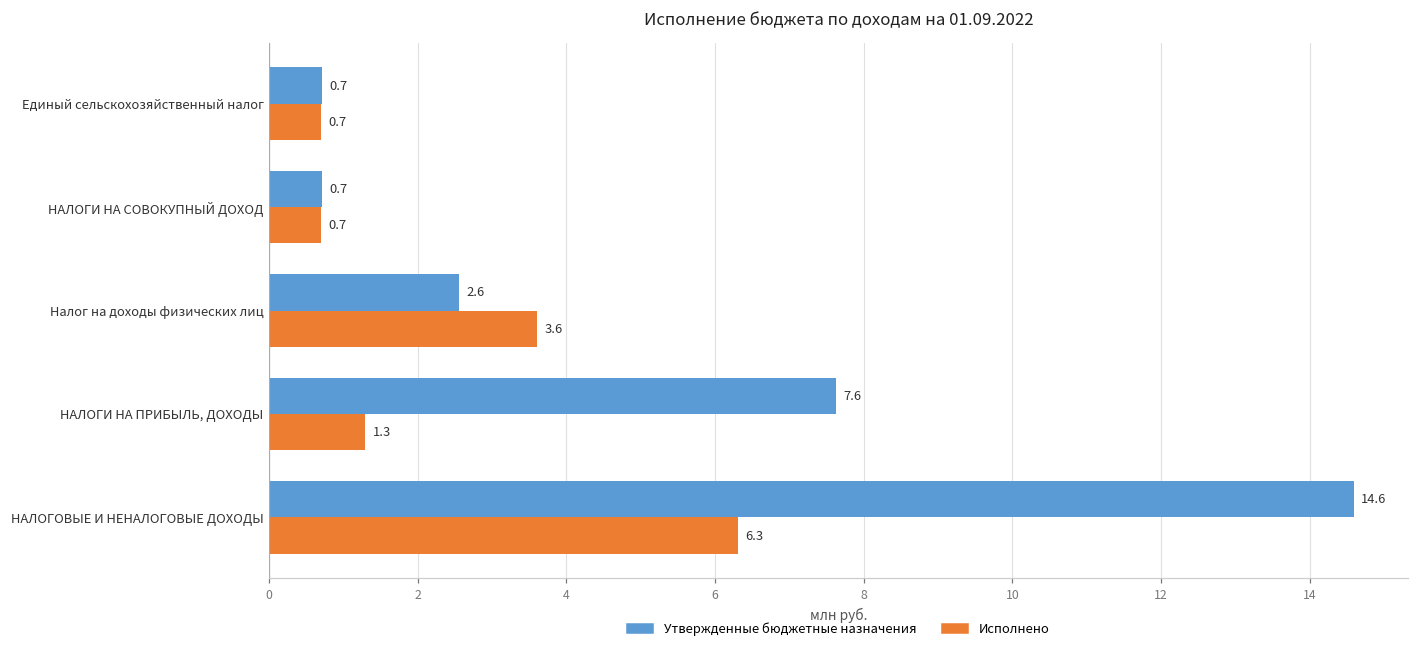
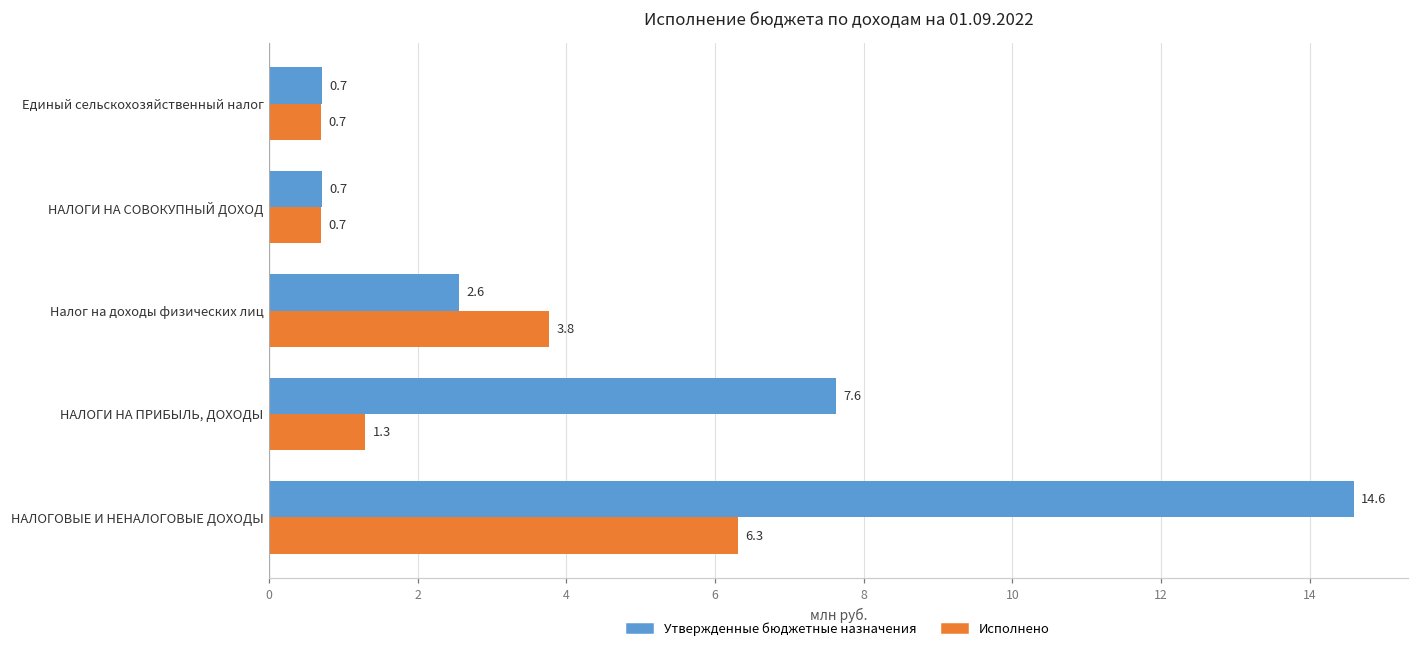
Исполнено, Налог на доходы физических лиц: 3.6 -> 3.8
